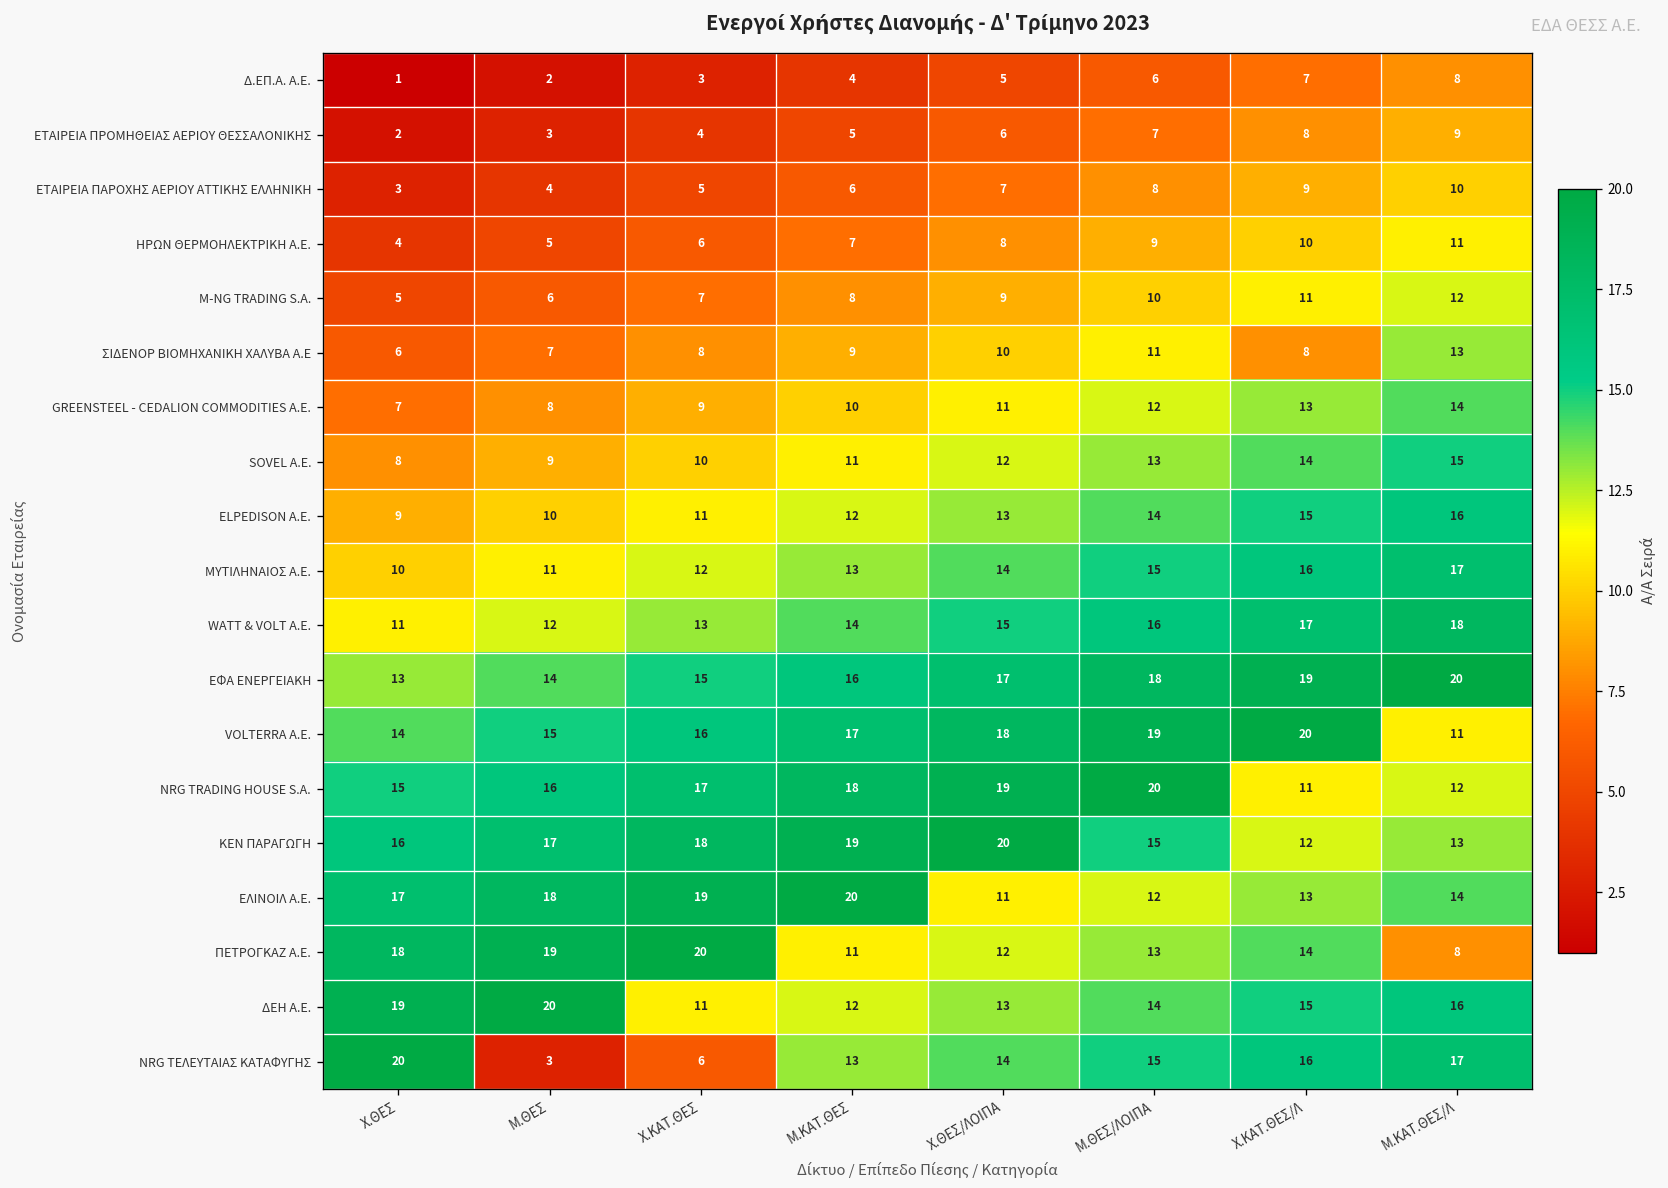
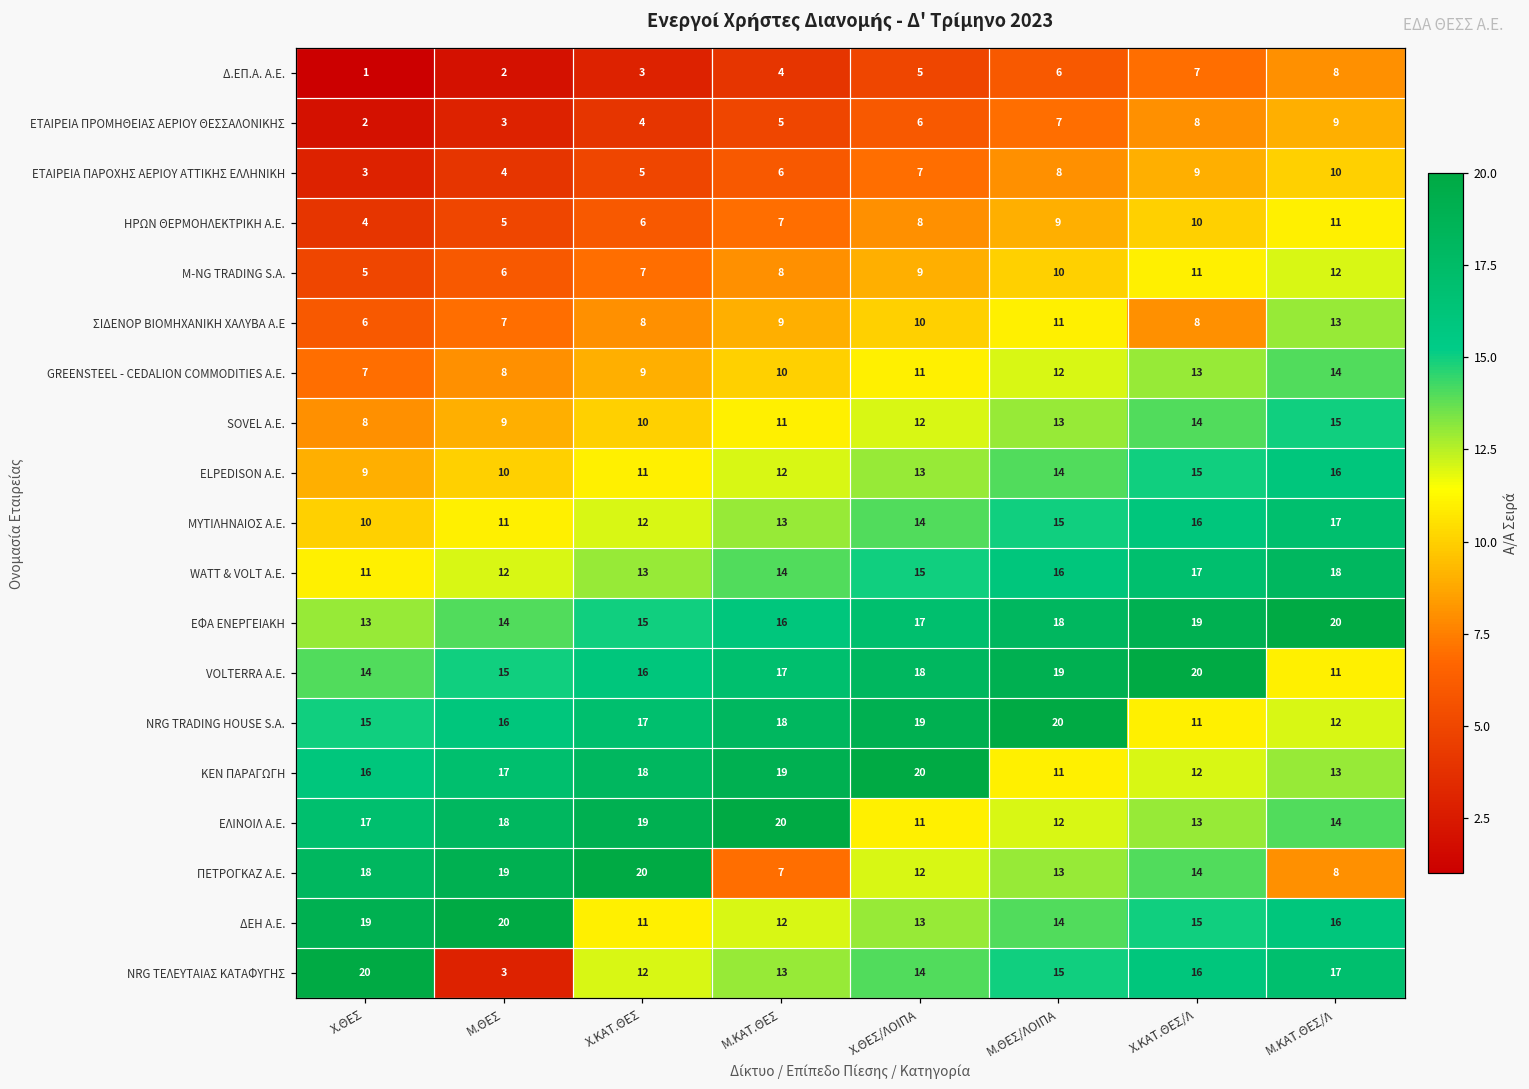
ΚΕΝ ΠΑΡΑΓΩΓΗ, Μ.ΘΕΣ/ΛΟΙΠΑ: 15 -> 11
ΠΕΤΡΟΓΚΑΖ Α.Ε., Μ.ΚΑΤ.ΘΕΣ: 11 -> 7
NRG ΤΕΛΕΥΤΑΙΑΣ ΚΑΤΑΦΥΓΗΣ, Χ.ΚΑΤ.ΘΕΣ: 6 -> 12
